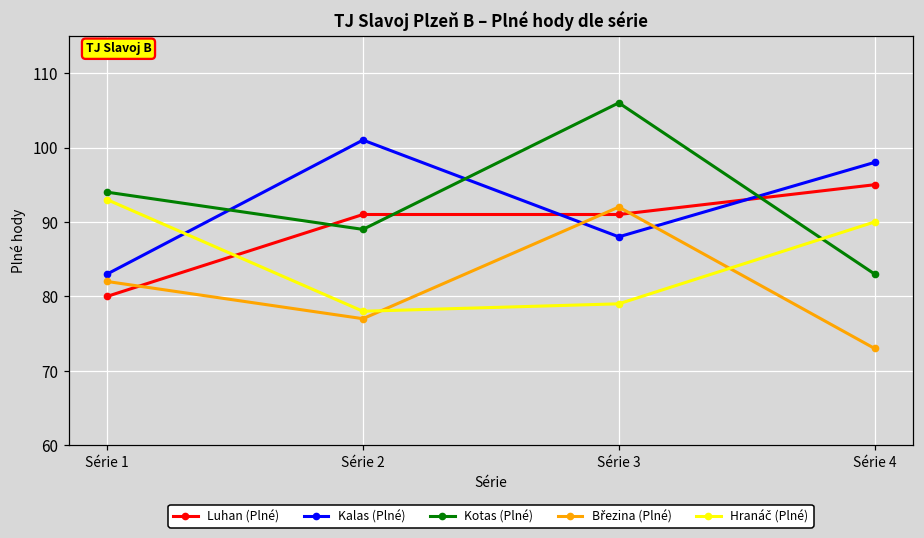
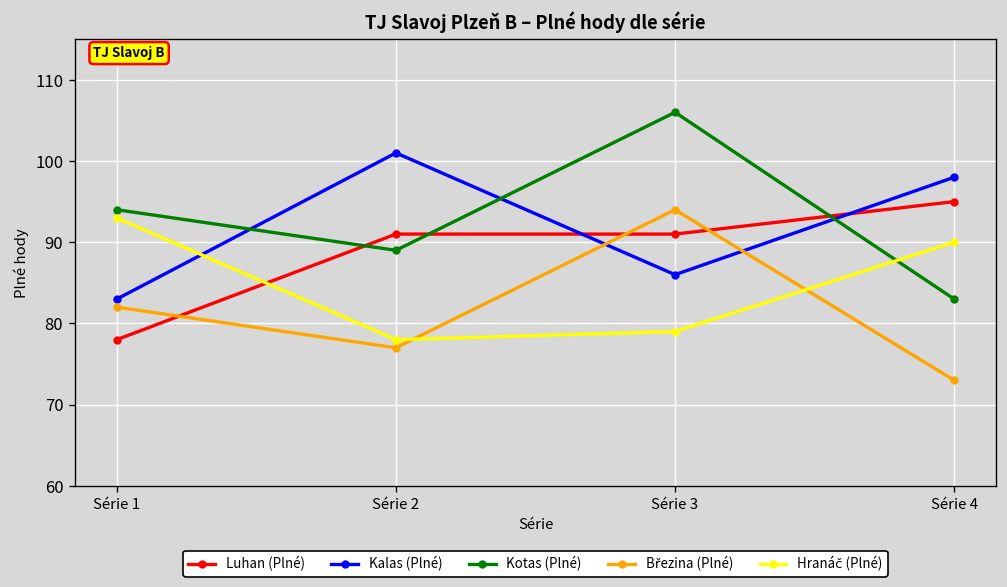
Luhan (Plné), Série 1: 80 -> 78
Kalas (Plné), Série 3: 88 -> 86
Březina (Plné), Série 3: 92 -> 94
